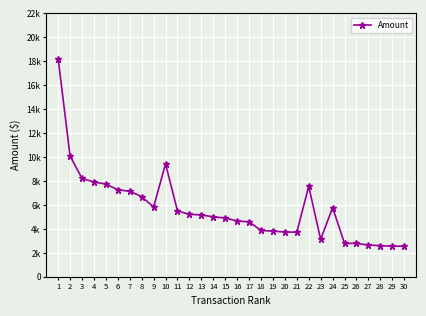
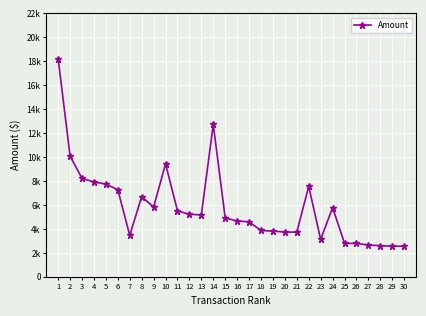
7: 7100 -> 3500
14: 5000 -> 12700
